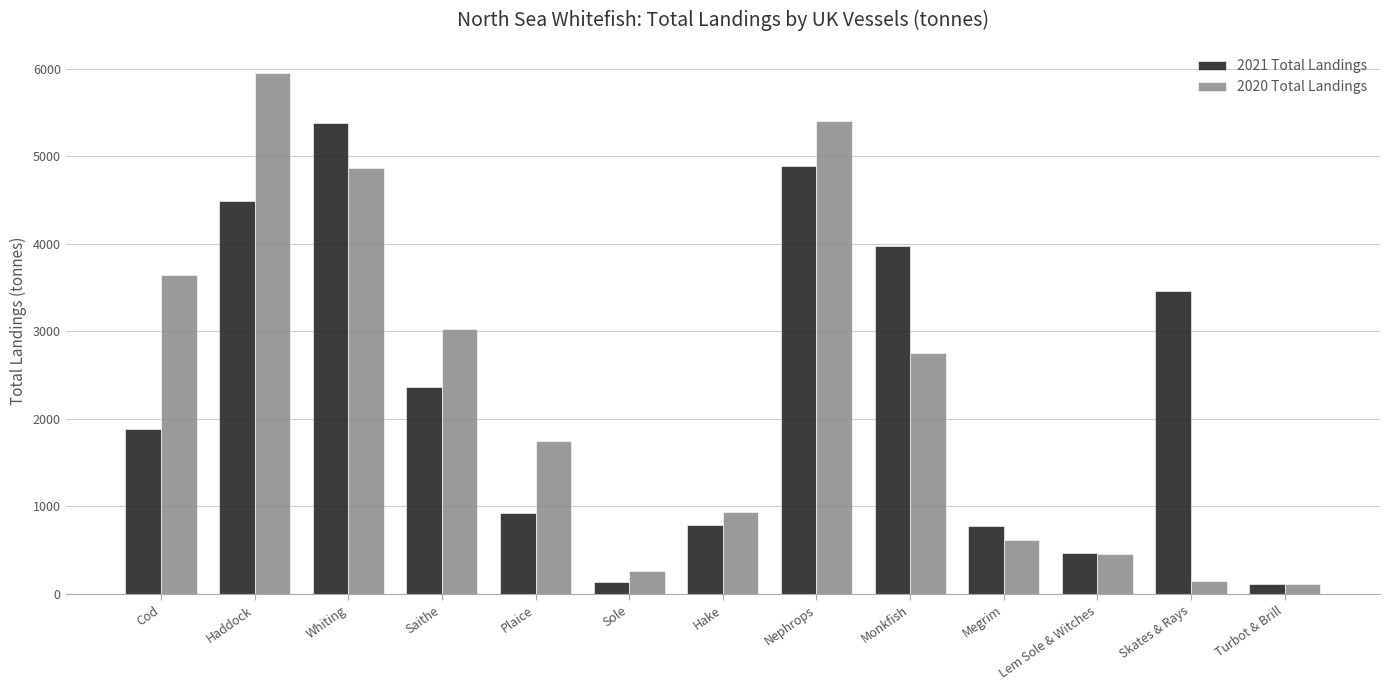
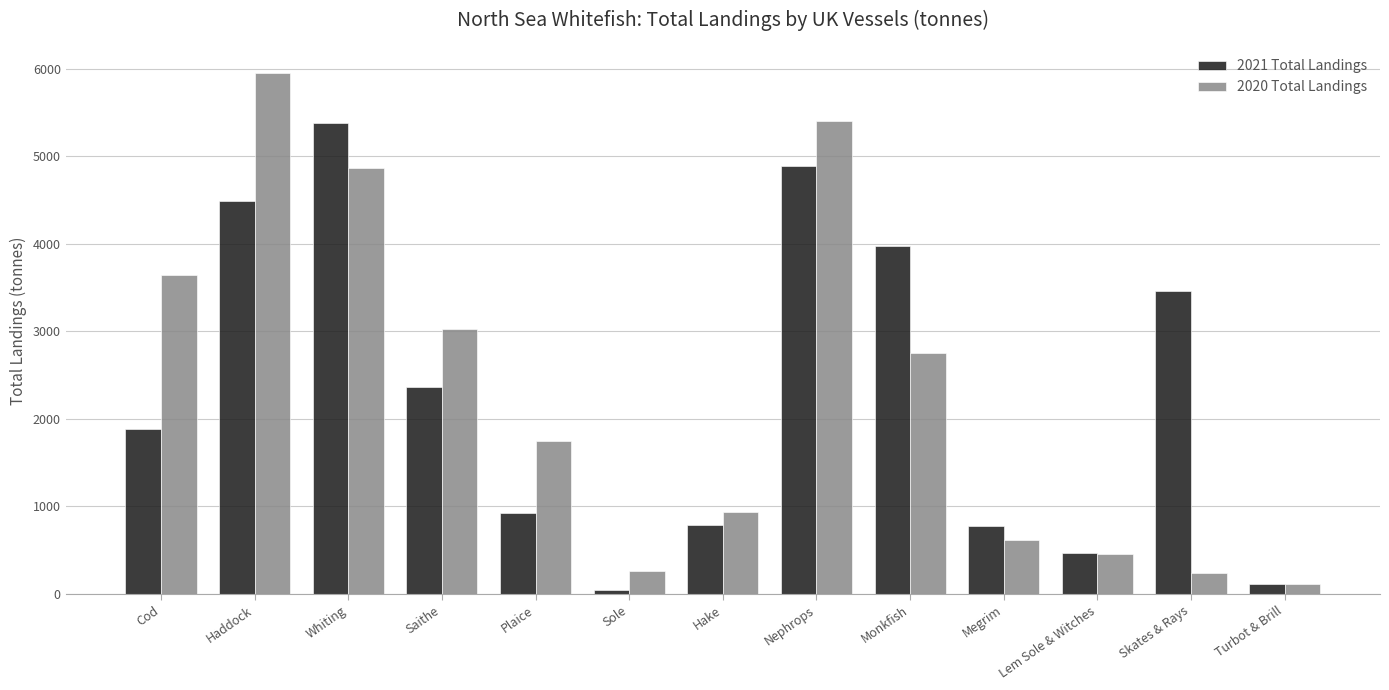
2021 Total Landings, Sole: 100 -> 0
2020 Total Landings, Skates & Rays: 100 -> 200
